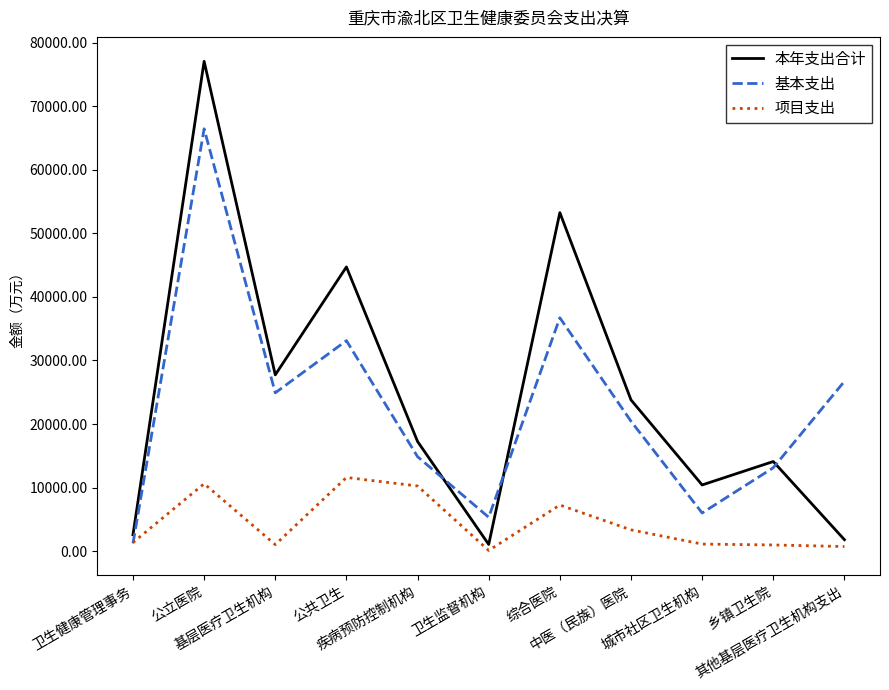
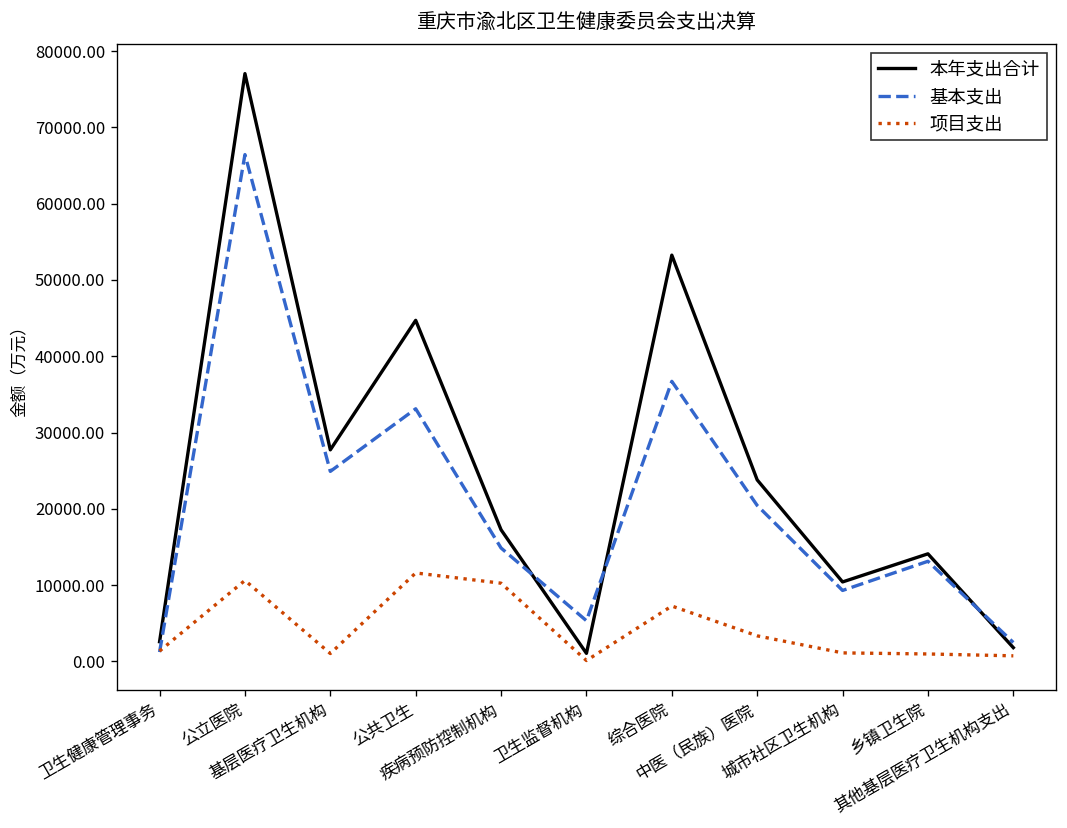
基本支出, 城市社区卫生机构: 6000 -> 9000
基本支出, 其他基层医疗卫生机构支出: 27000 -> 2000
